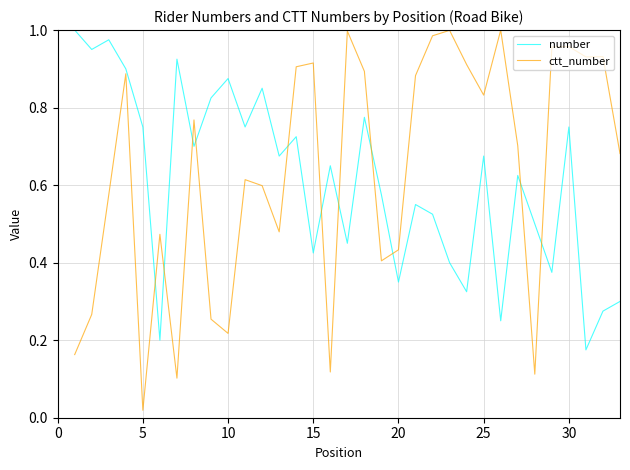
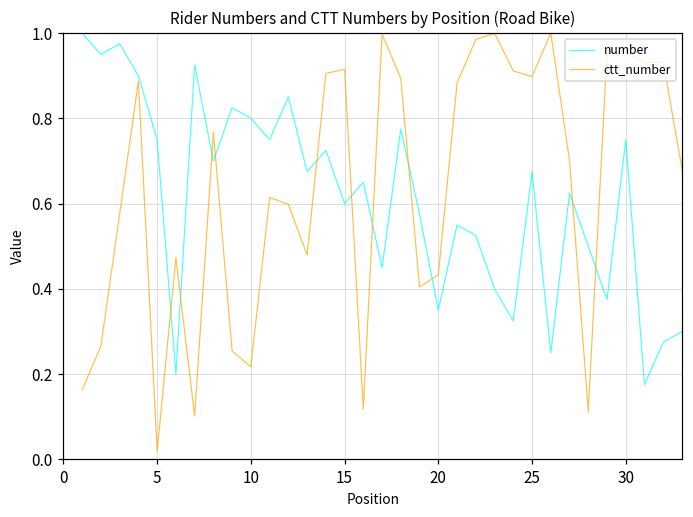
number, 10: 0.88 -> 0.80
number, 15: 0.43 -> 0.60
ctt_number, 25: 0.83 -> 0.90
